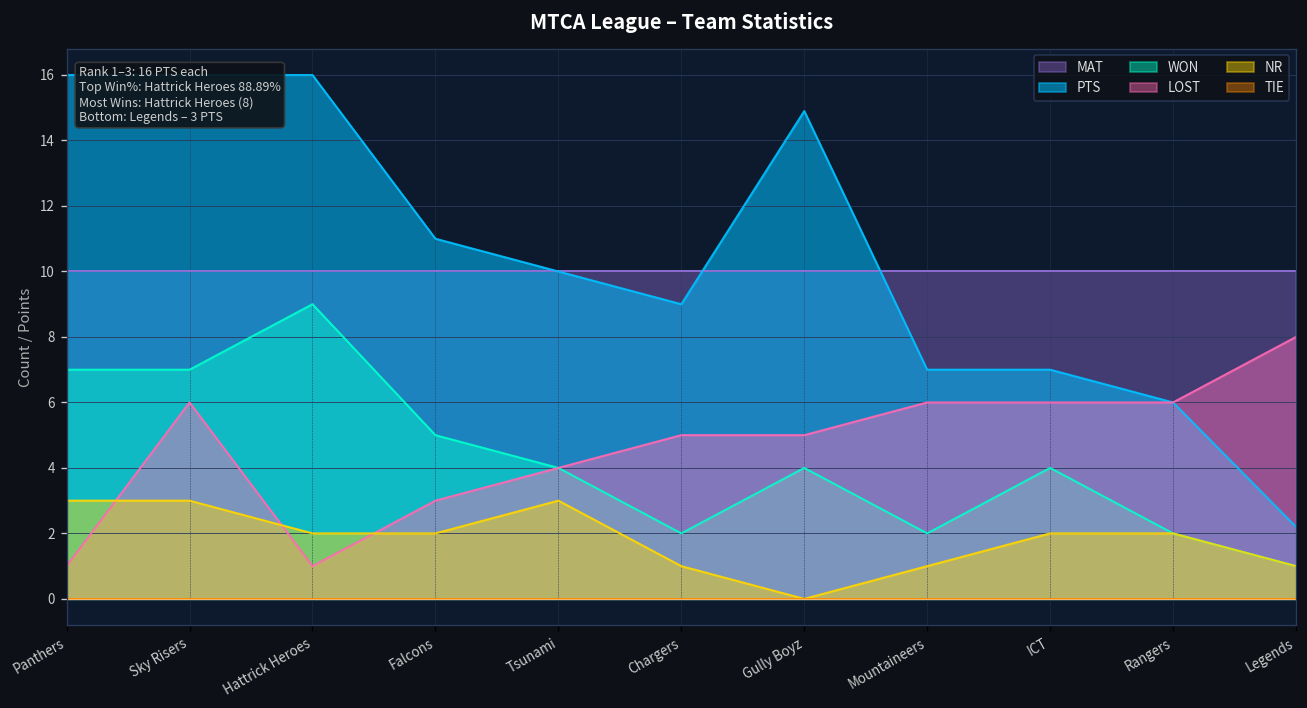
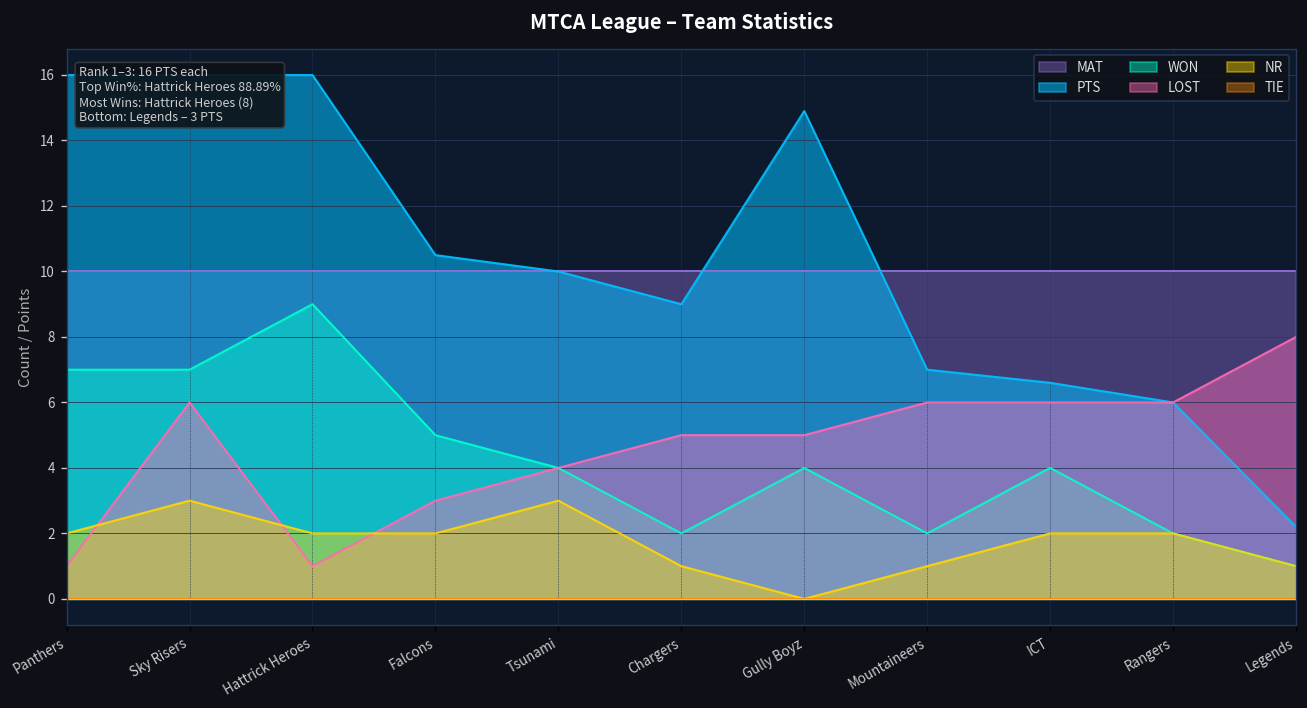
NR, Panthers: 3 -> 2
PTS, Falcons: 11.0 -> 10.5
PTS, ICT: 7.0 -> 6.6
